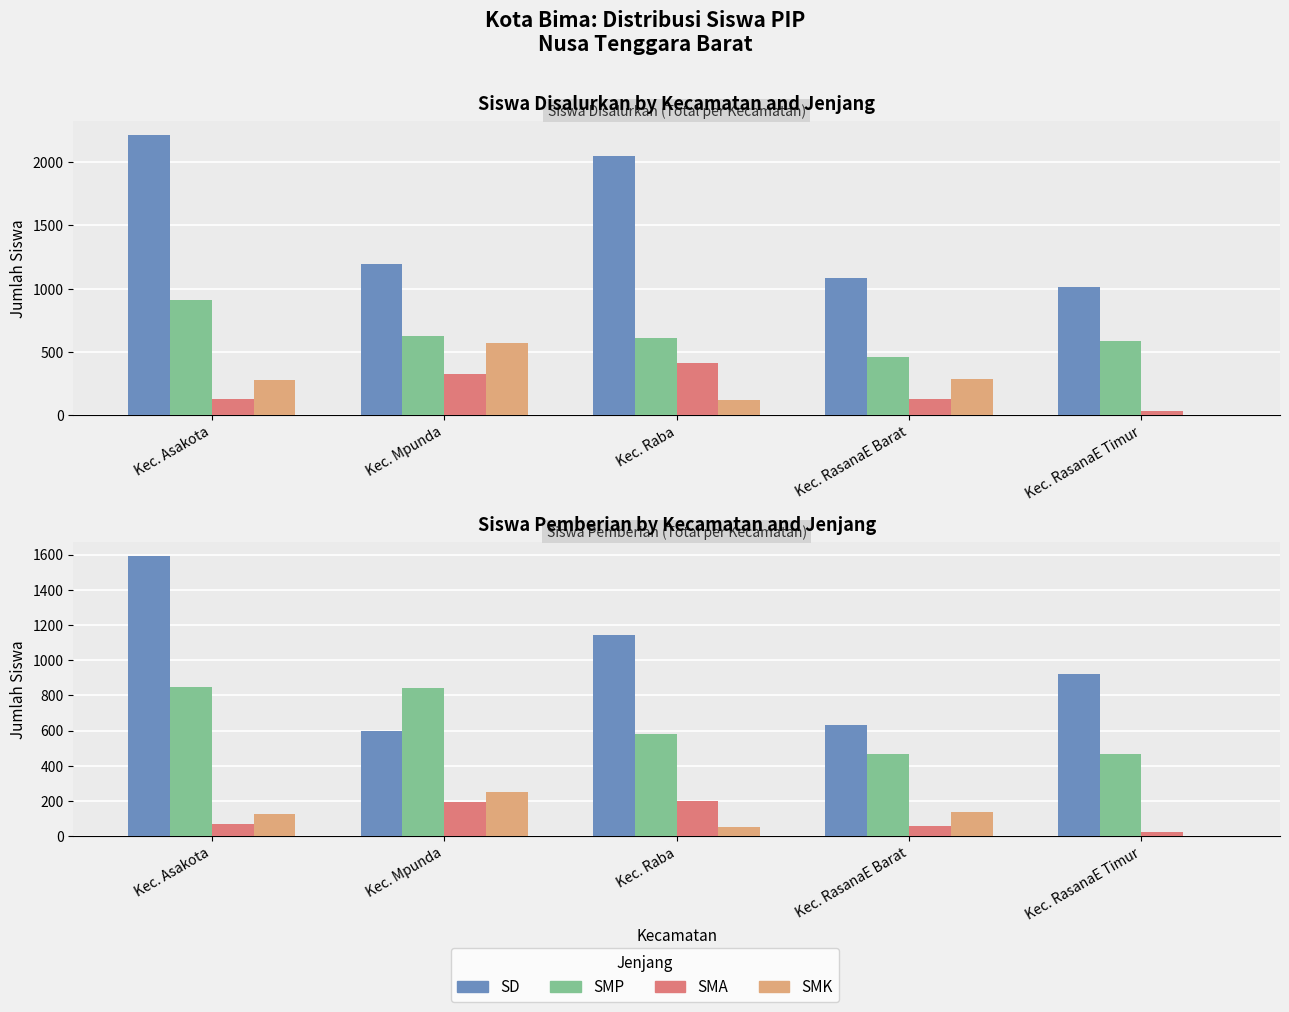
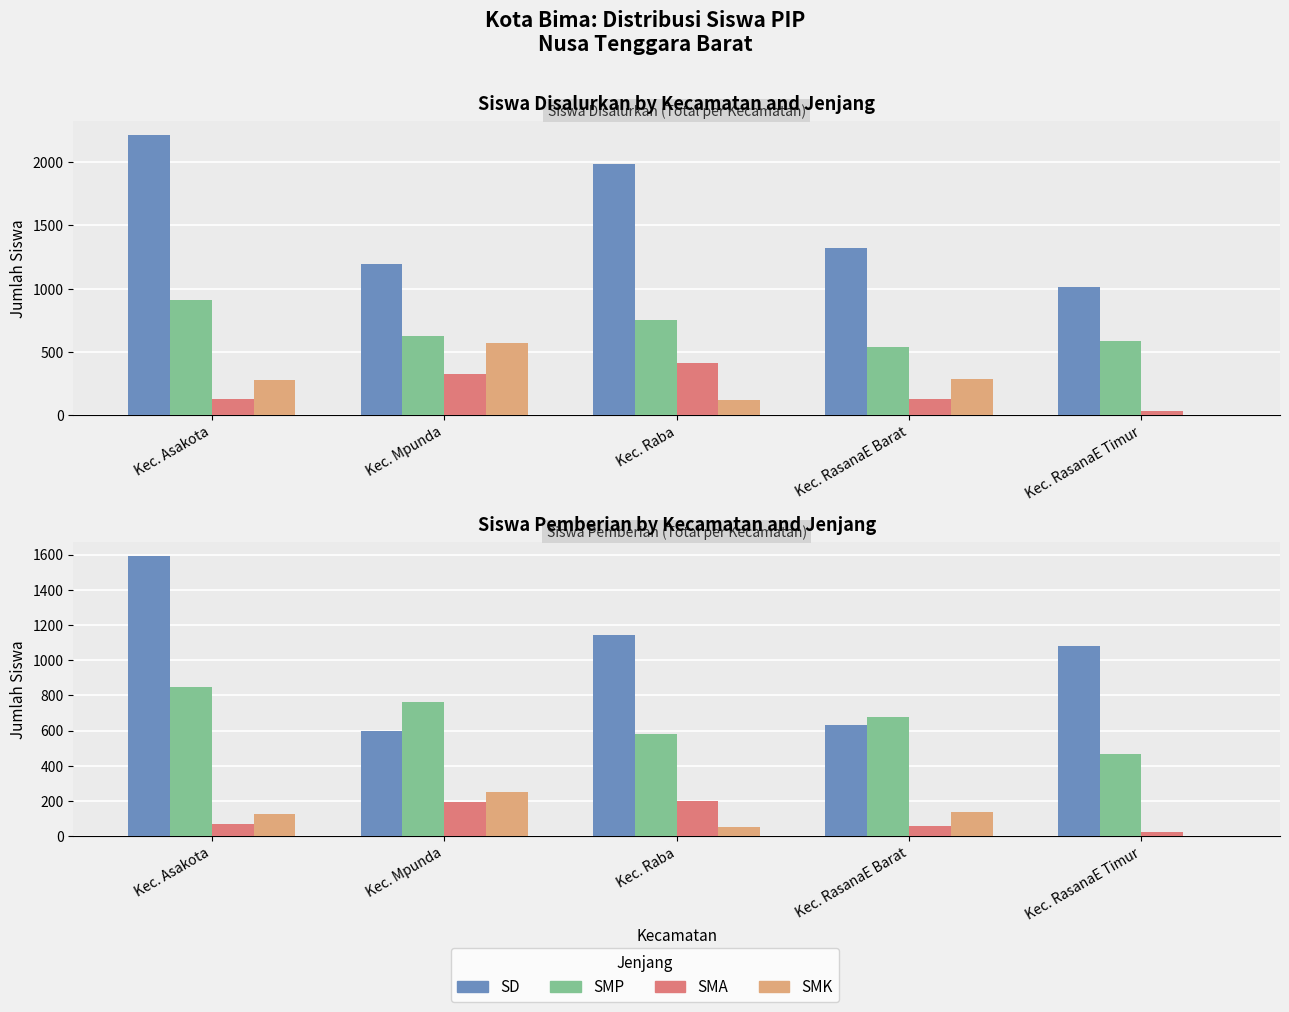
Siswa Disalurkan by Kecamatan and Jenjang, SD, Kec. Raba: 2050 -> 1980
Siswa Disalurkan by Kecamatan and Jenjang, SMP, Kec. Raba: 610 -> 750
Siswa Disalurkan by Kecamatan and Jenjang, SD, Kec. RasanaE Barat: 1080 -> 1320
Siswa Disalurkan by Kecamatan and Jenjang, SMP, Kec. RasanaE Barat: 460 -> 540
Siswa Pemberian by Kecamatan and Jenjang, SMP, Kec. Mpunda: 840 -> 760
Siswa Pemberian by Kecamatan and Jenjang, SMP, Kec. RasanaE Barat: 470 -> 680
Siswa Pemberian by Kecamatan and Jenjang, SD, Kec. RasanaE Timur: 920 -> 1080
